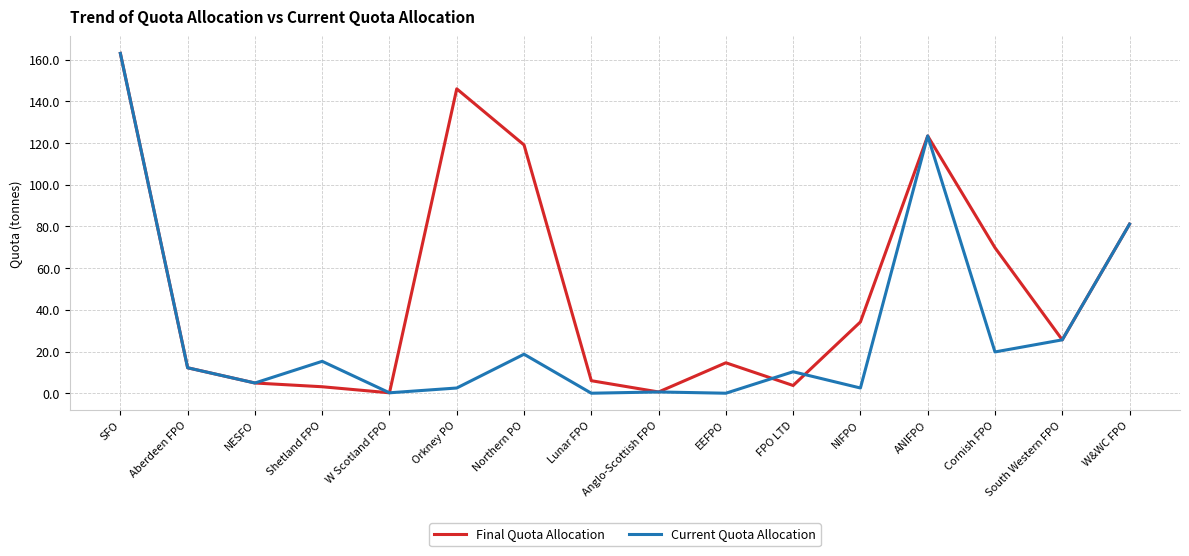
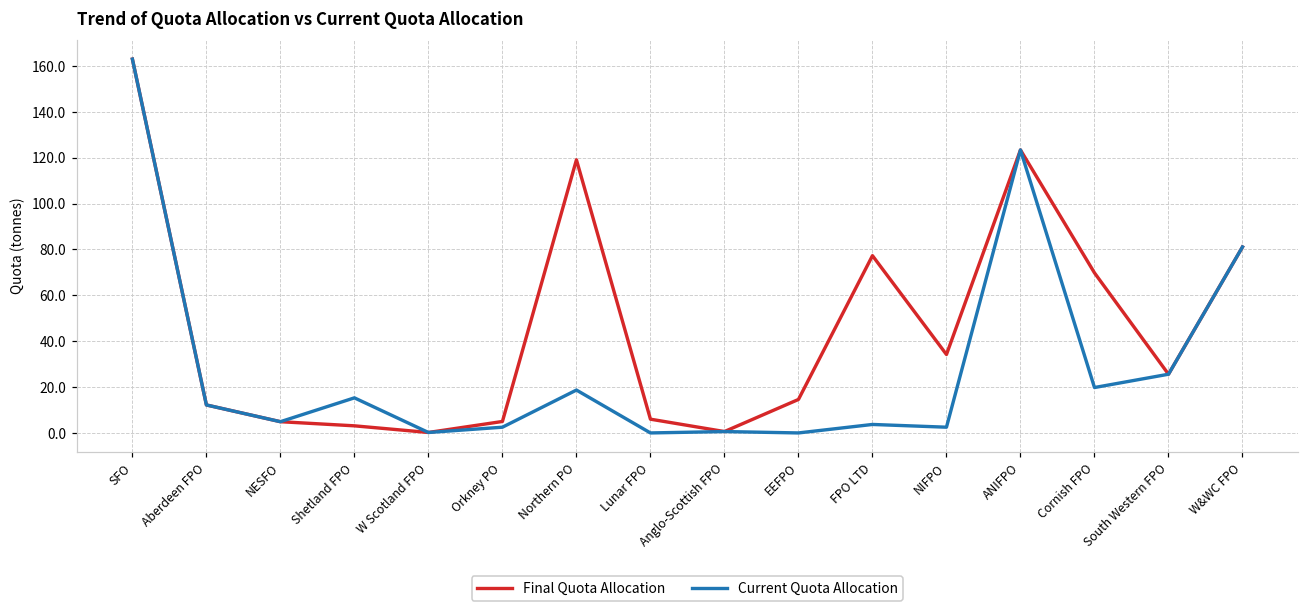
Final Quota Allocation, Orkney PO: 146 -> 5
Final Quota Allocation, FPO LTD: 4 -> 77
Current Quota Allocation, FPO LTD: 10 -> 4
